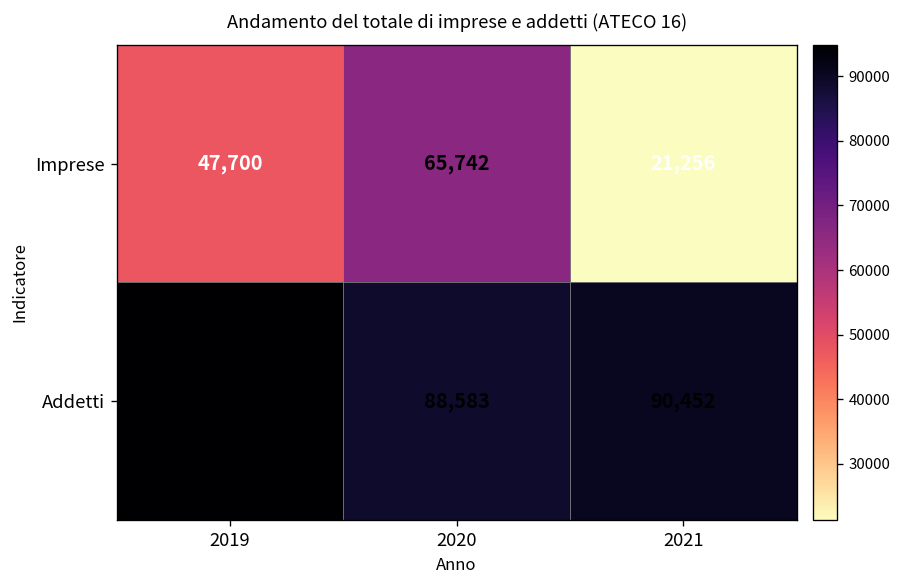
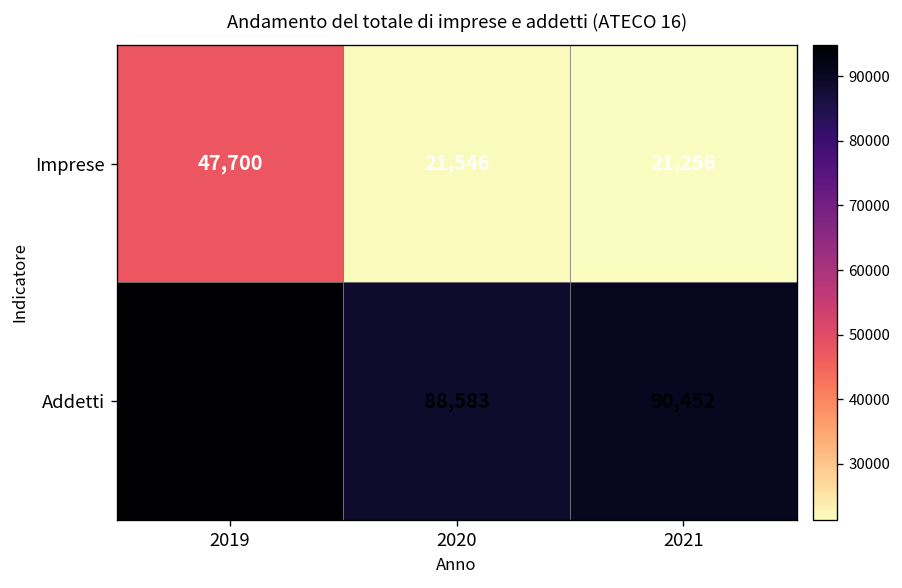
Imprese, 2020: 65,742 -> 21,546
